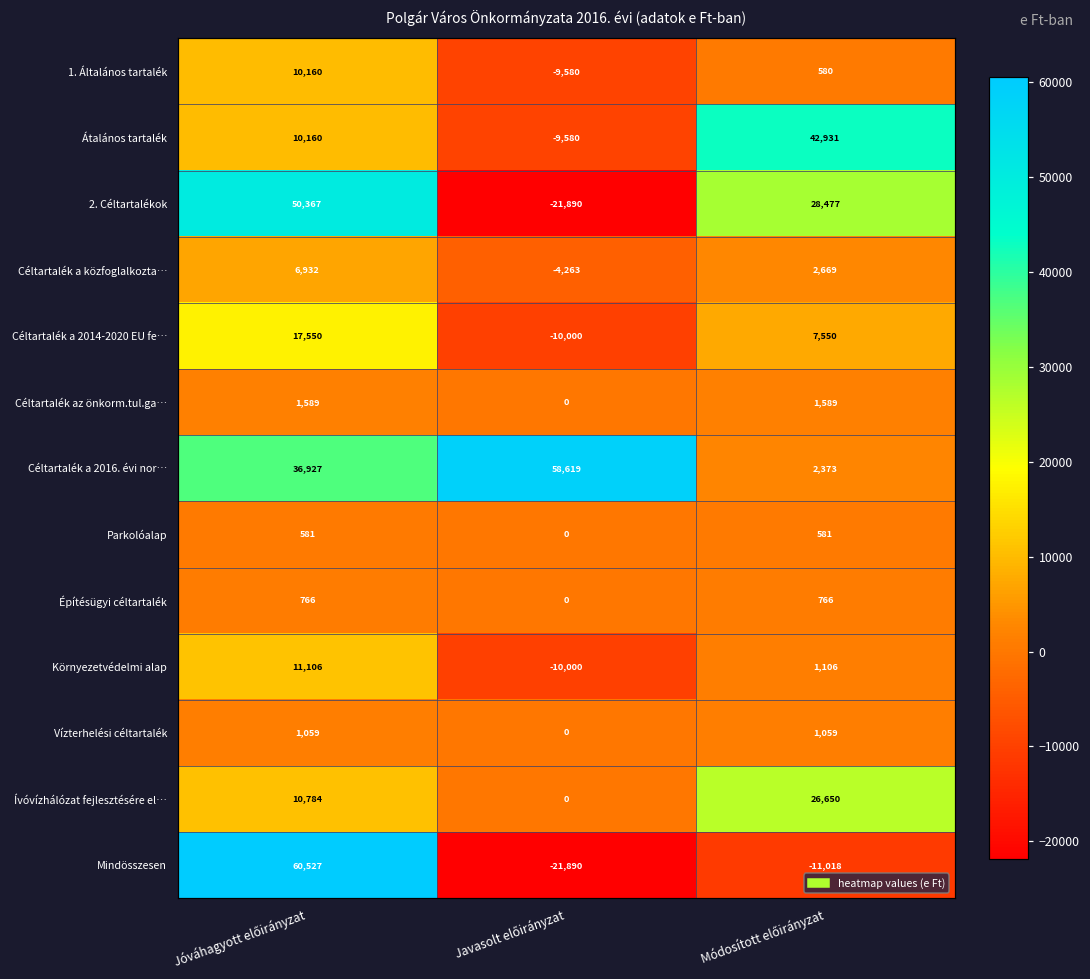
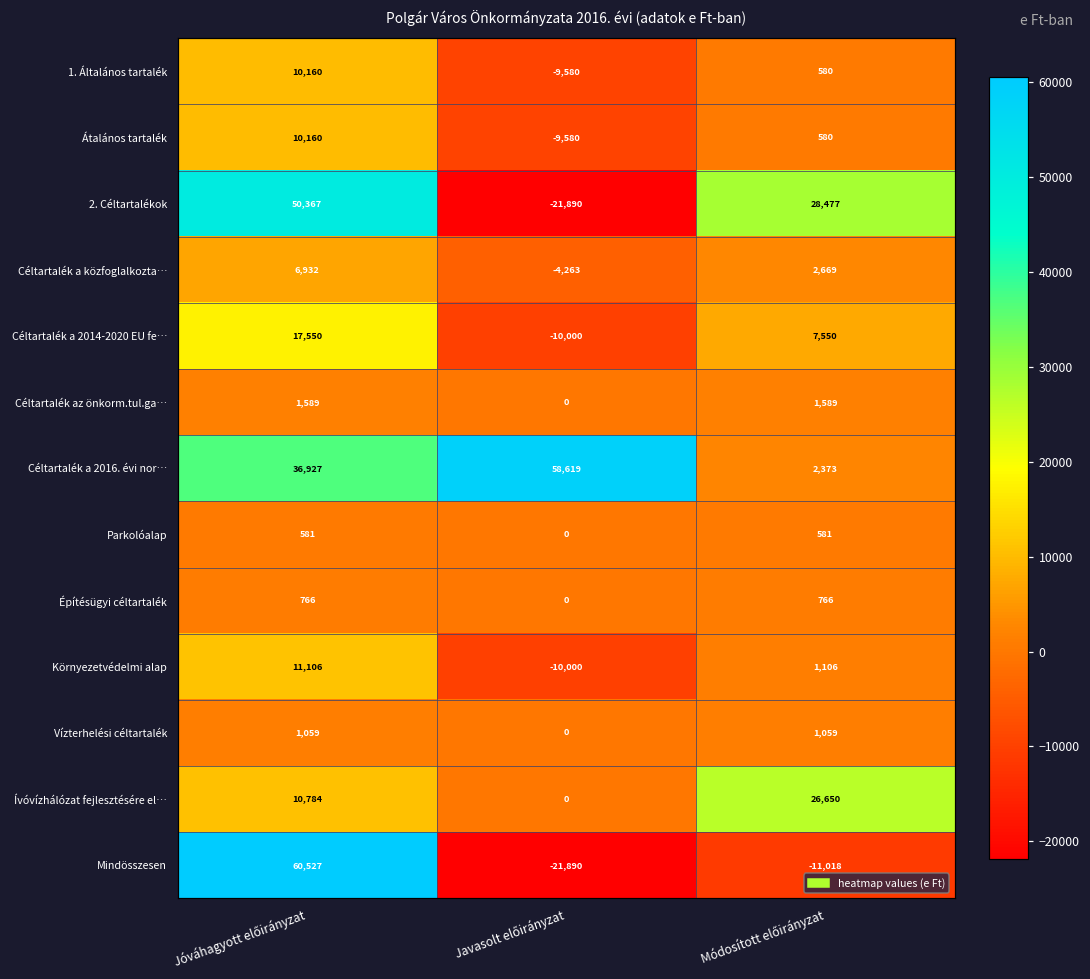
Átalános tartalék, Módosított előirányzat: 42,931 -> 580
